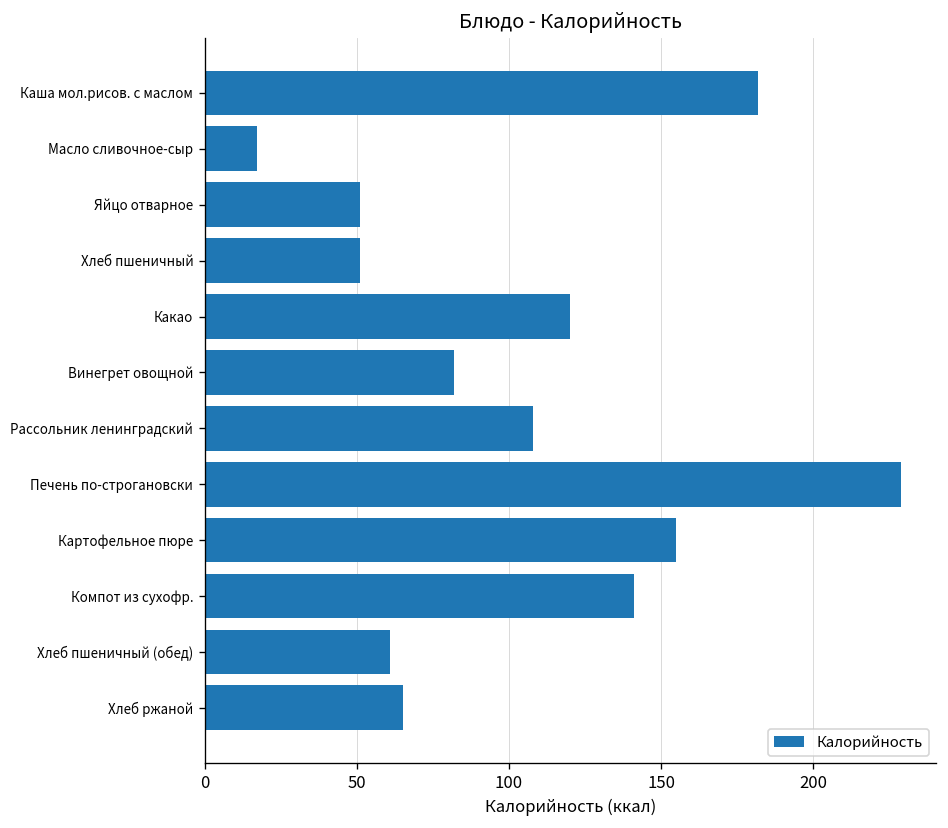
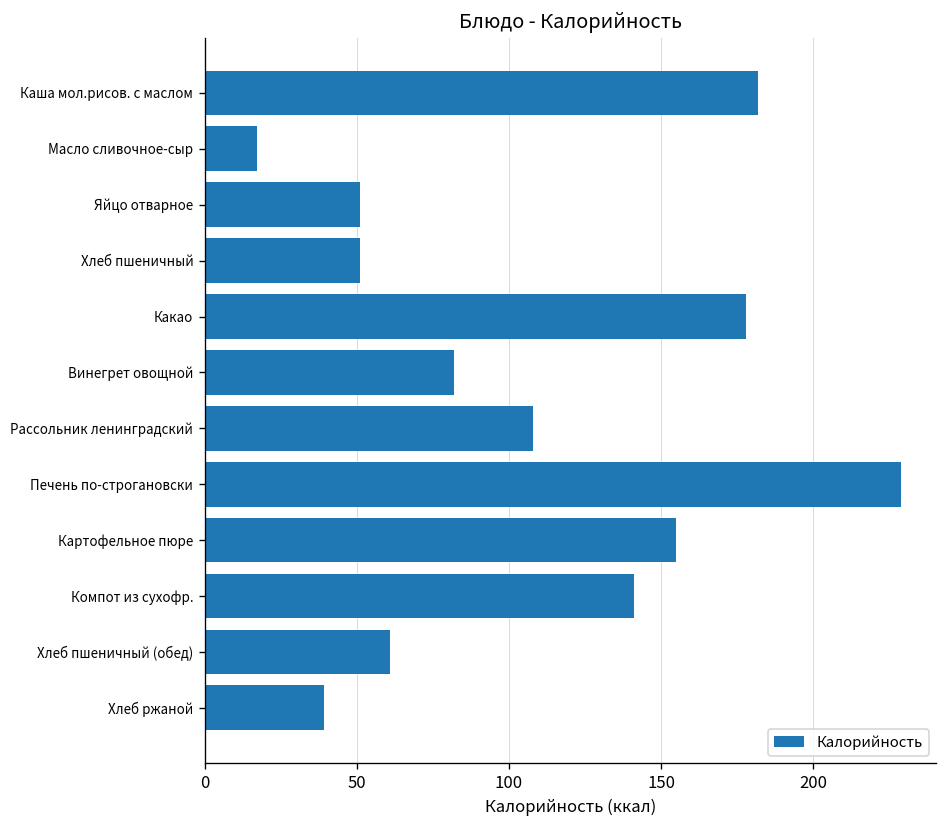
Какао: 120 -> 178
Хлеб ржаной: 65 -> 39
